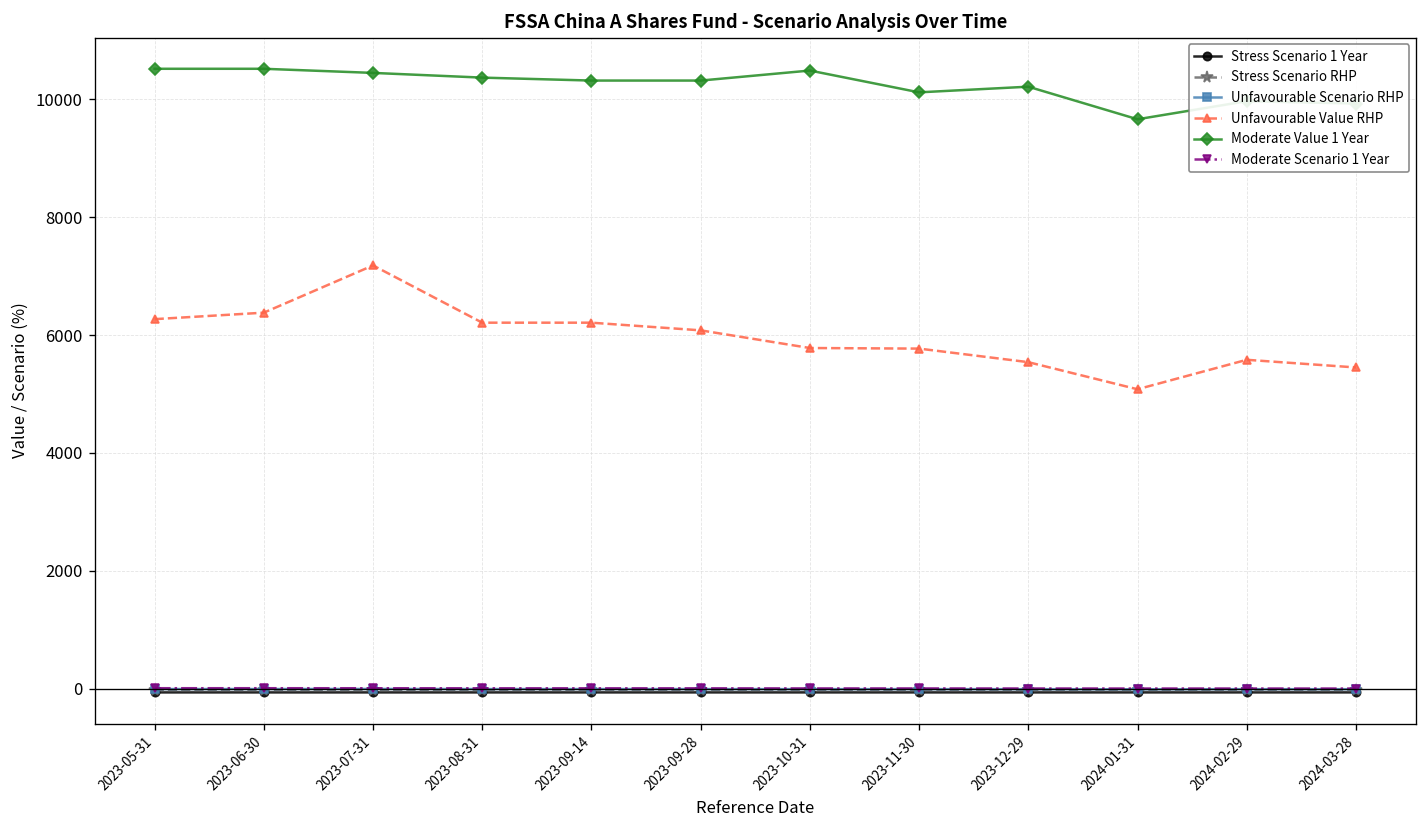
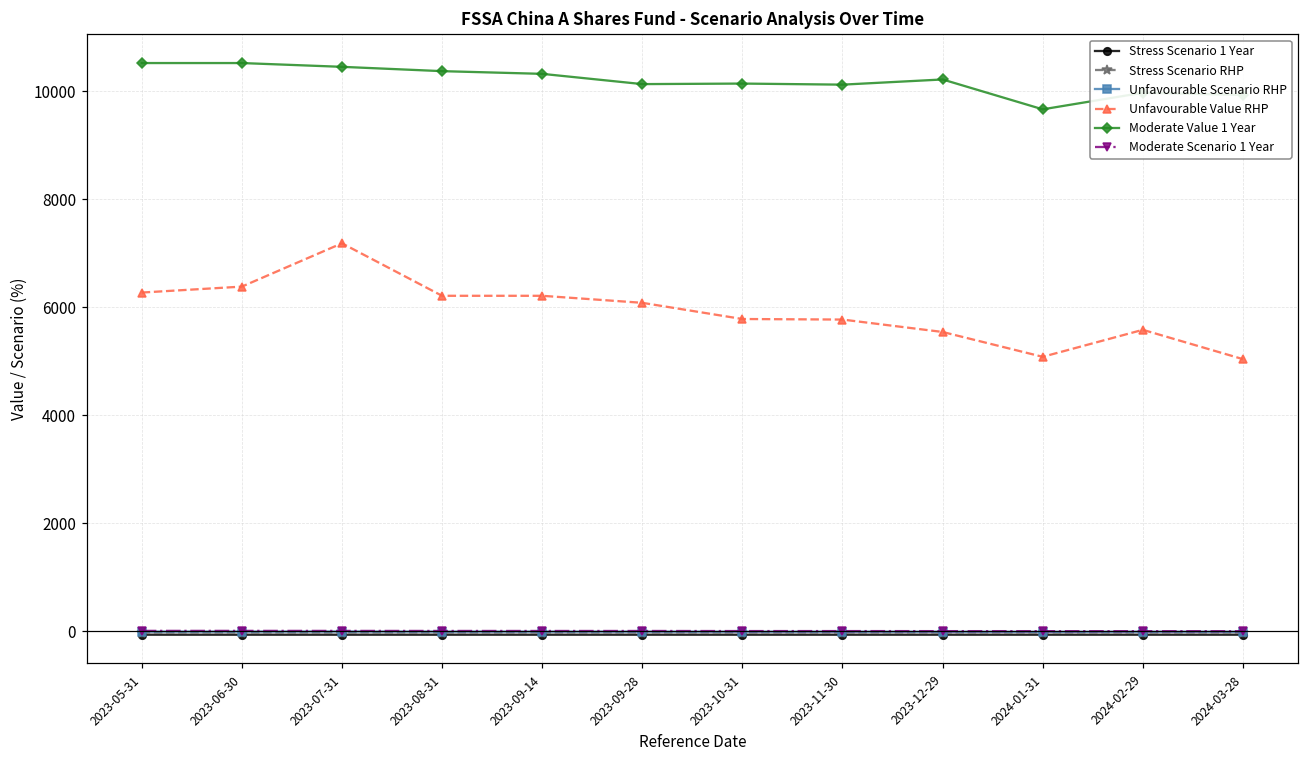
Moderate Value 1 Year, 2023-09-28: 10300 -> 10100
Moderate Value 1 Year, 2023-10-31: 10500 -> 10100
Unfavourable Value RHP, 2024-03-28: 5500 -> 5000
